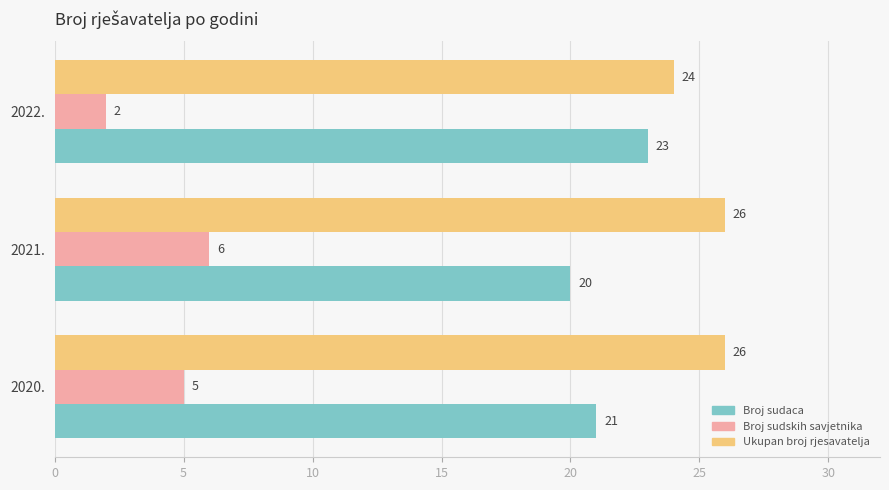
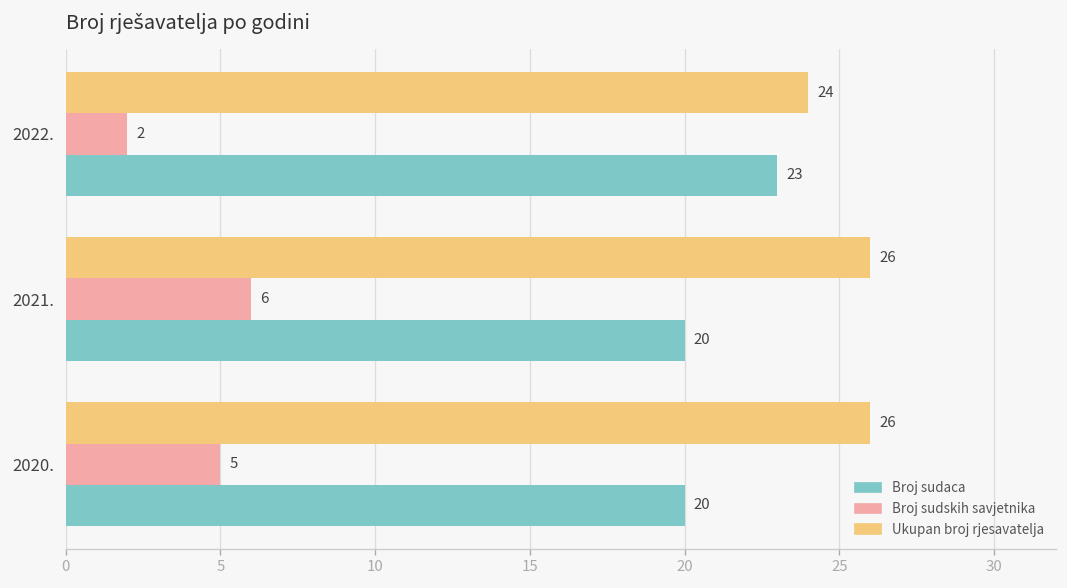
Broj sudaca, 2020.: 21 -> 20
